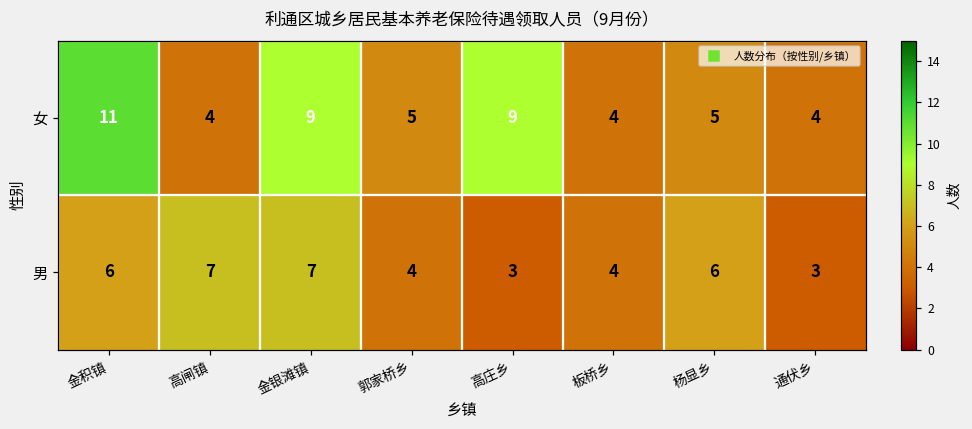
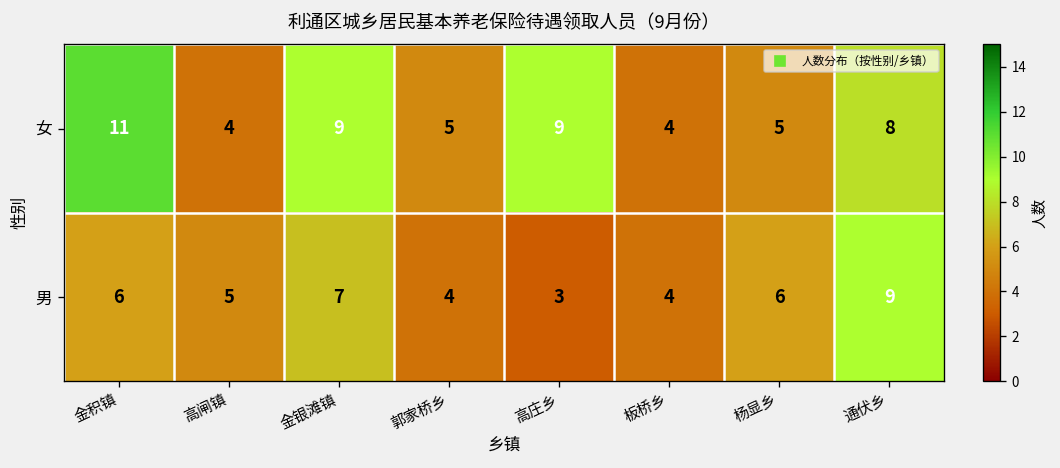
女, 通伏乡: 4 -> 8
男, 高闸镇: 7 -> 5
男, 通伏乡: 3 -> 9
